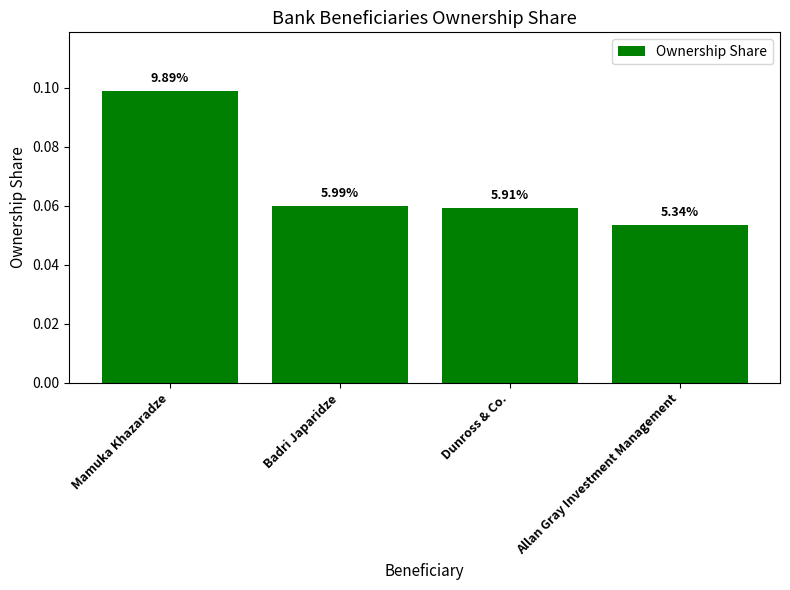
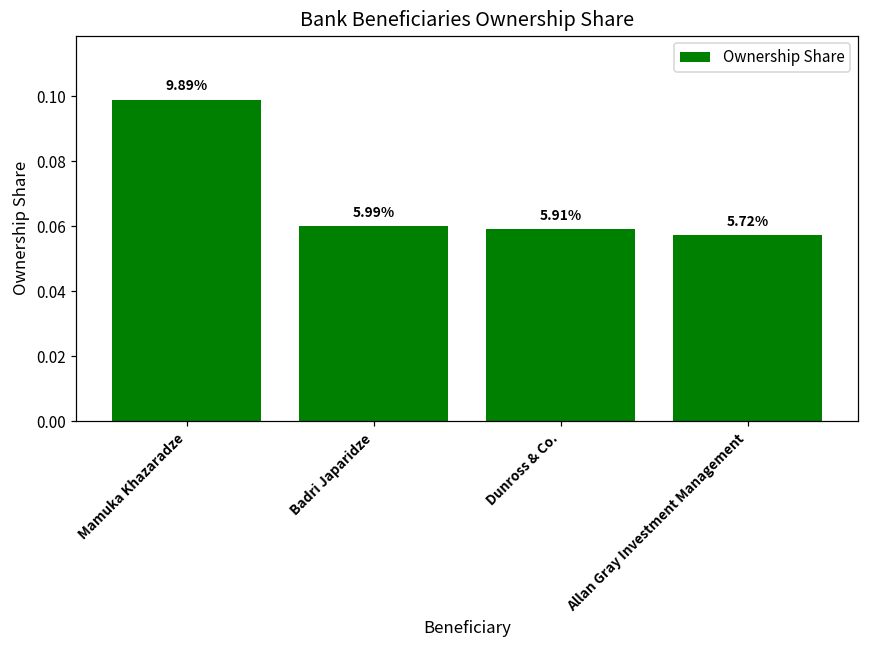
Allan Gray Investment Management: 5.34% -> 5.72%
